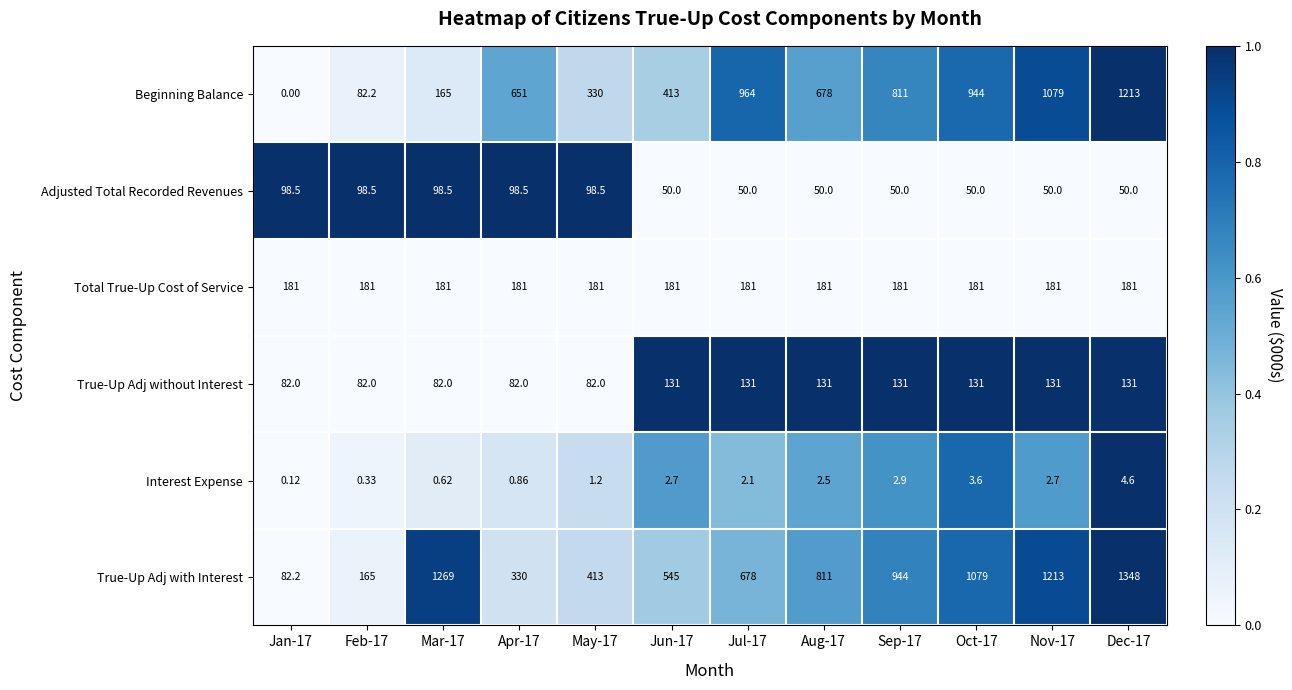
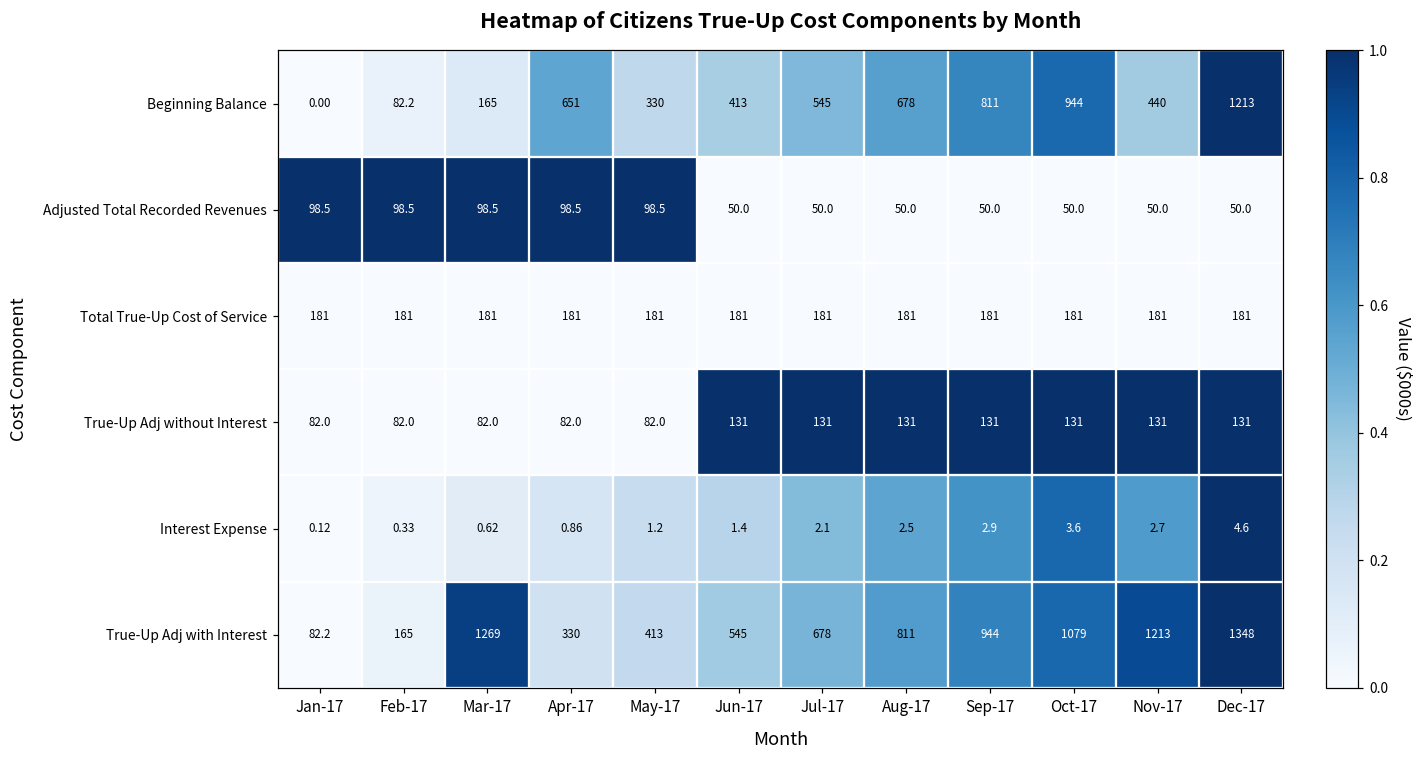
Beginning Balance, Jul-17: 964 -> 545
Beginning Balance, Nov-17: 1079 -> 440
Interest Expense, Jun-17: 2.7 -> 1.4
